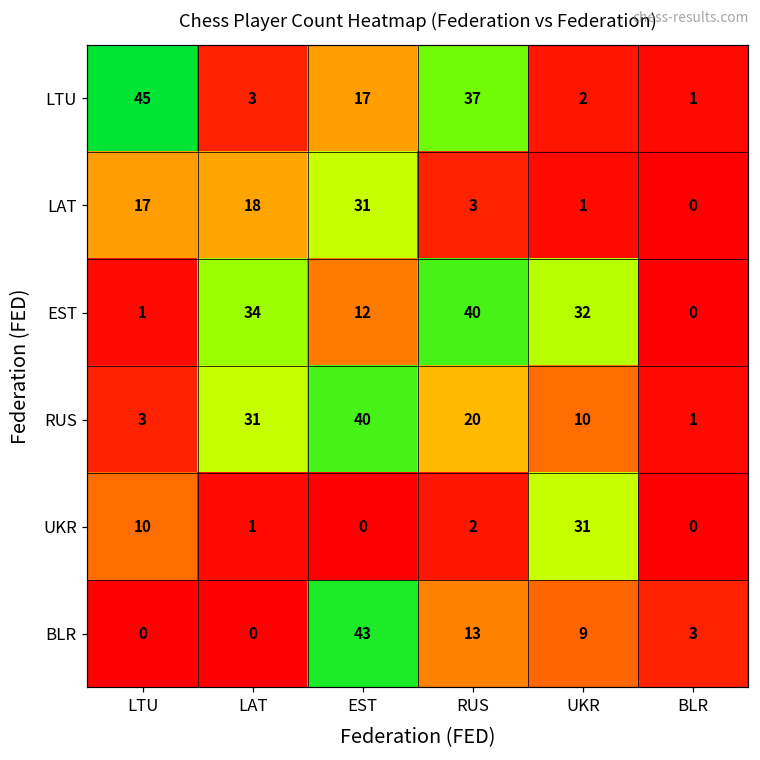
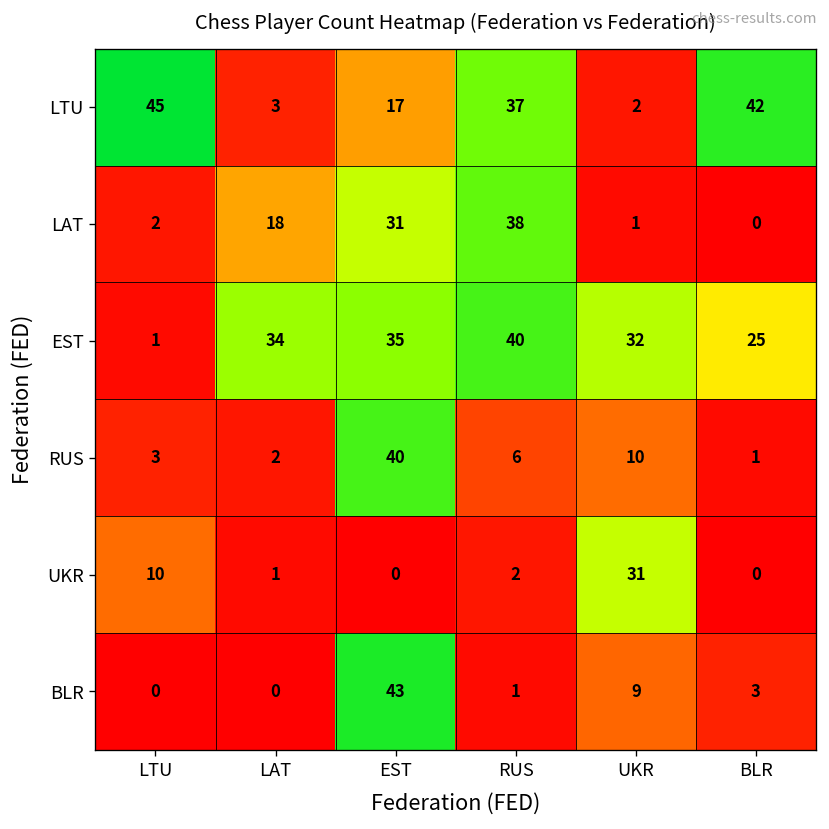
LTU, BLR: 1 -> 42
LAT, LTU: 17 -> 2
LAT, RUS: 3 -> 38
EST, EST: 12 -> 35
EST, BLR: 0 -> 25
RUS, LAT: 31 -> 2
RUS, RUS: 20 -> 6
BLR, RUS: 13 -> 1
